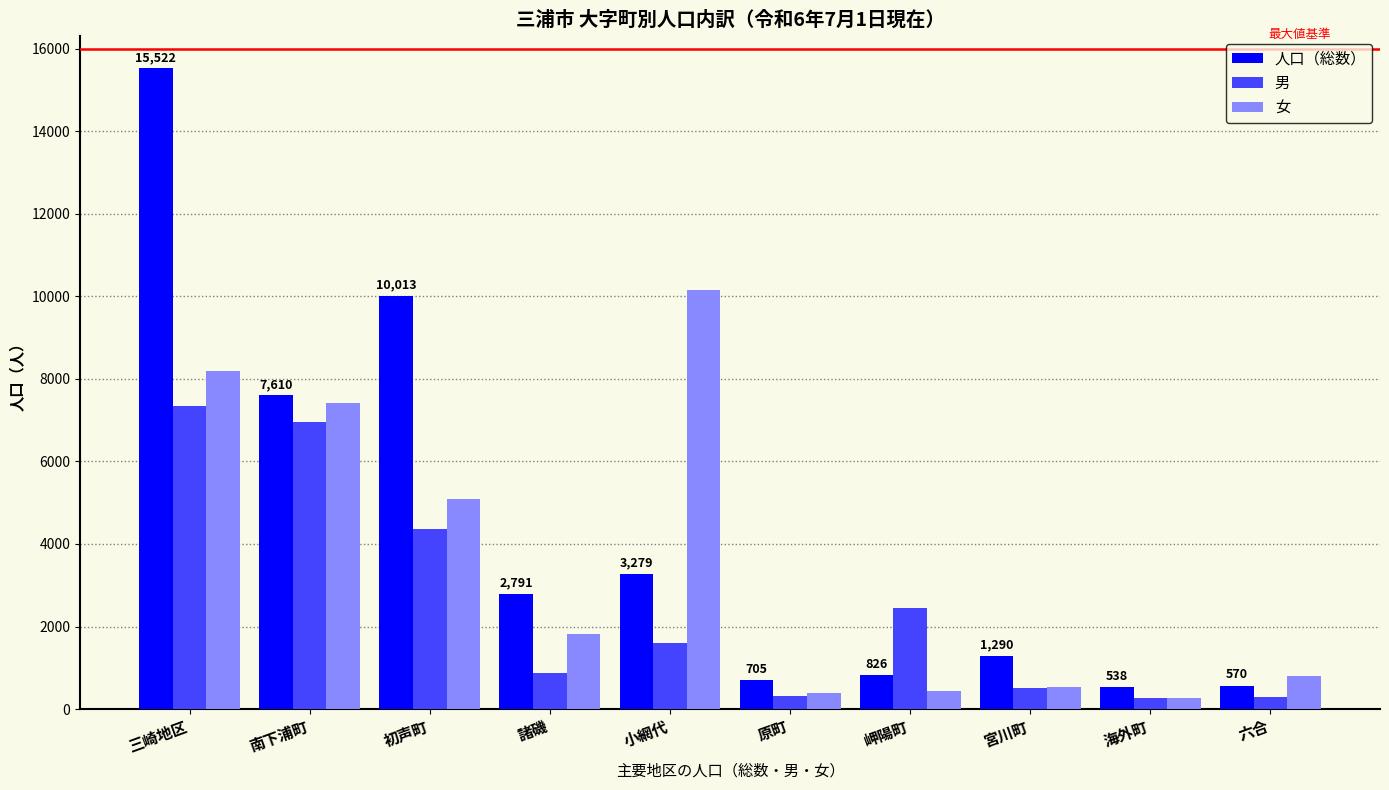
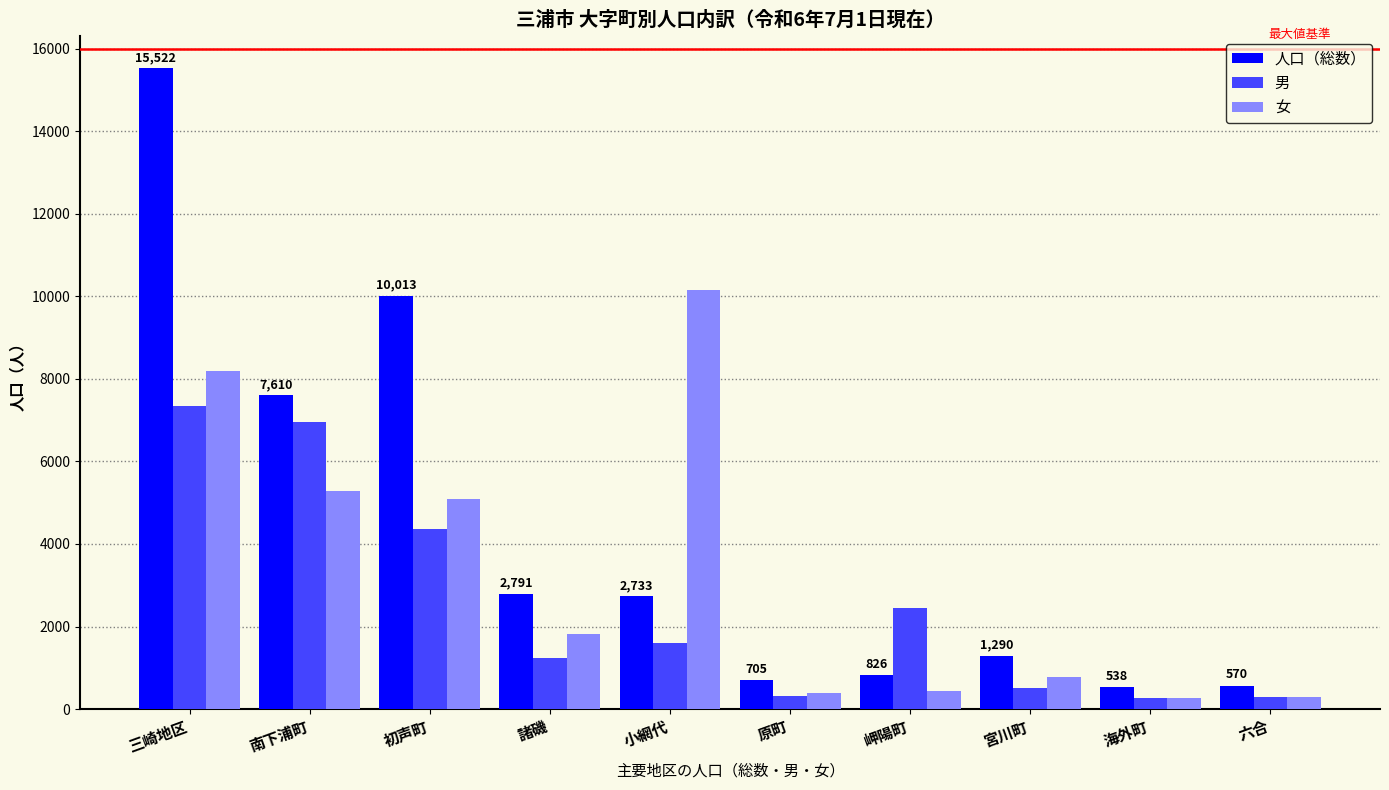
女, 南下浦町: 7400 -> 5300
男, 諸磯: 900 -> 1200
人口（総数）, 小網代: 3,279 -> 2,733
女, 宮川町: 500 -> 800
女, 六合: 800 -> 300
